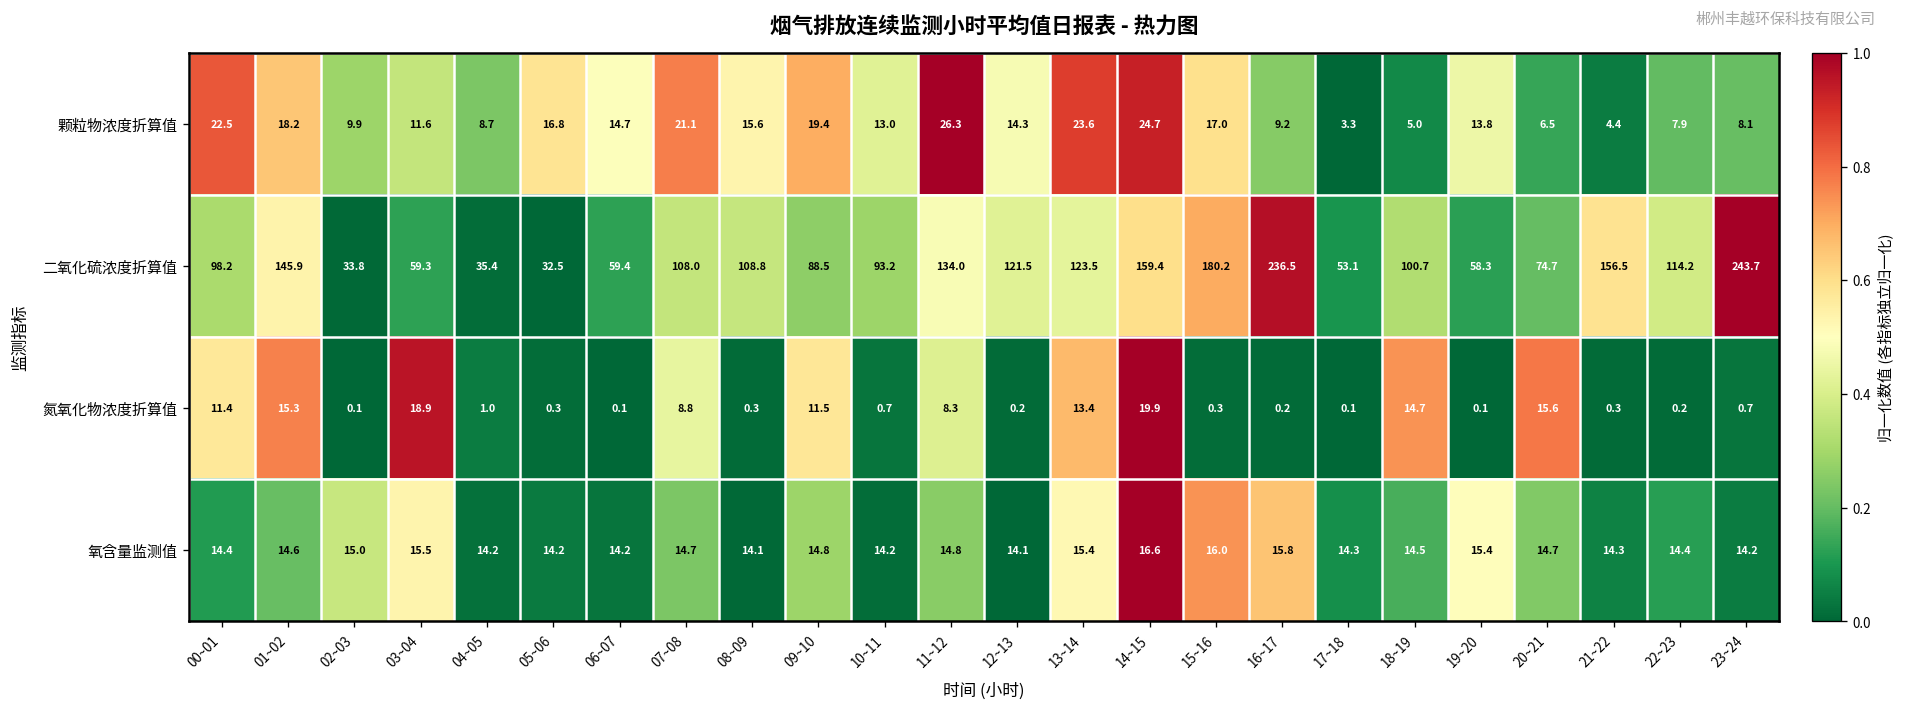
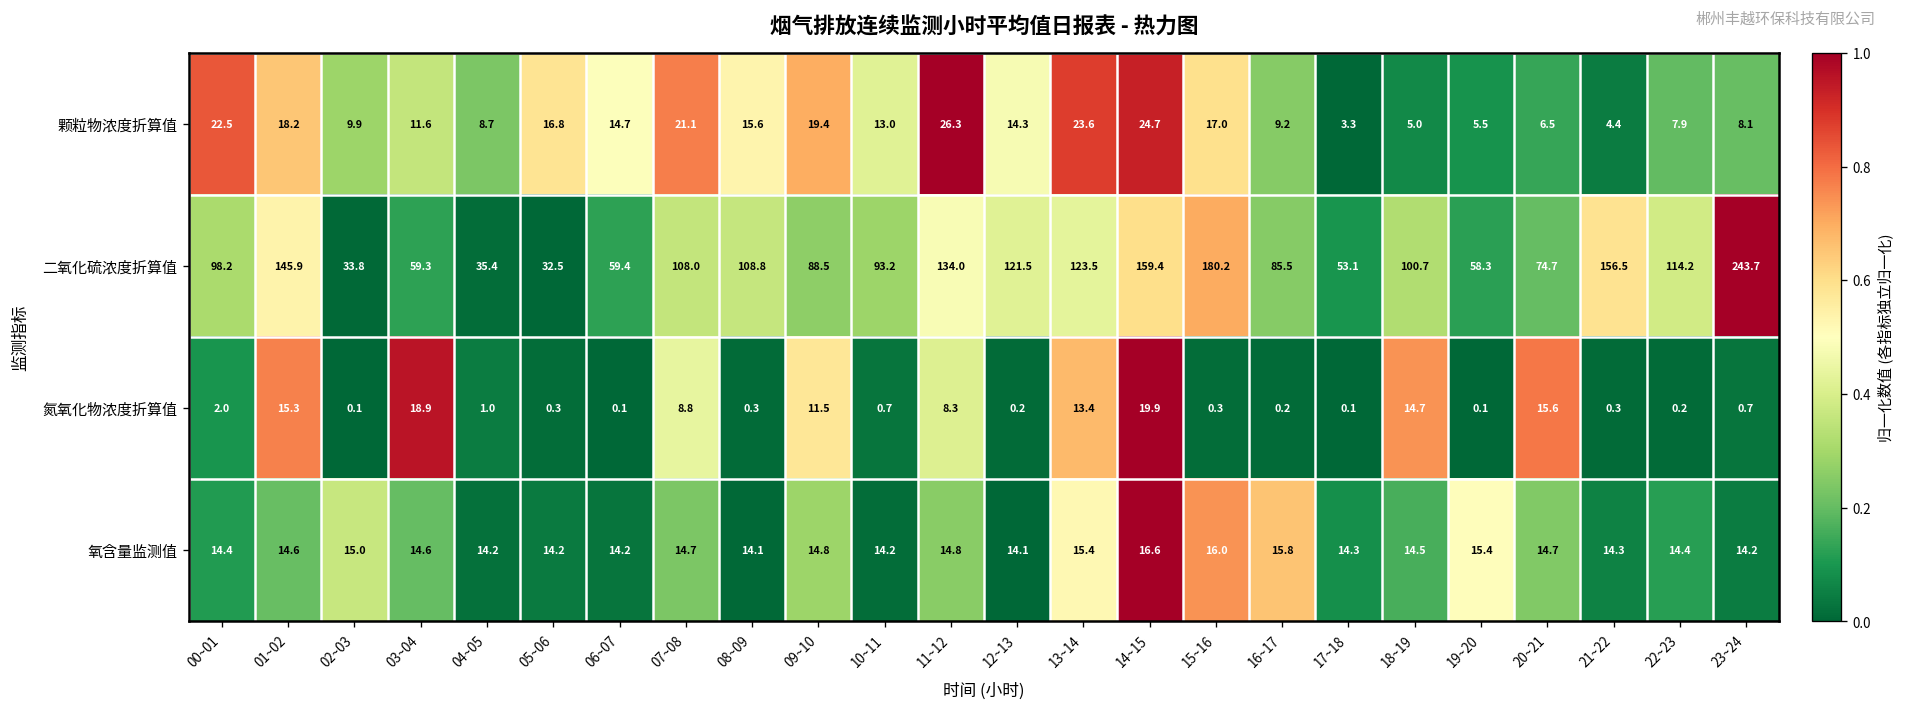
颗粒物浓度折算值, 19~20: 13.8 -> 5.5
二氧化硫浓度折算值, 16~17: 236.5 -> 85.5
氮氧化物浓度折算值, 00~01: 11.4 -> 2.0
氧含量监测值, 03~04: 15.5 -> 14.6
